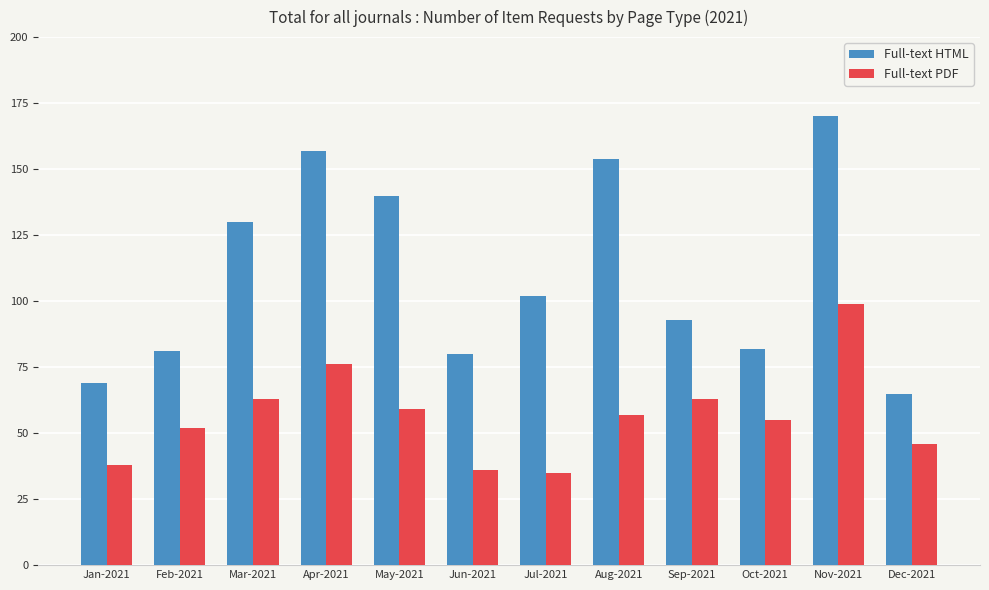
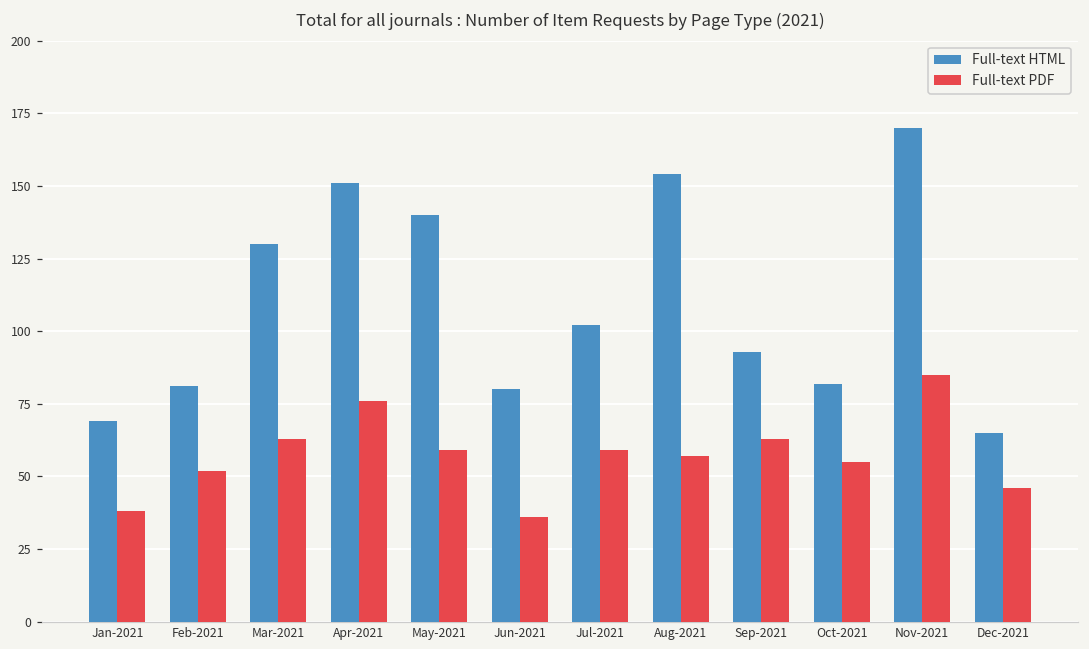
Full-text HTML, Apr-2021: 157 -> 151
Full-text PDF, Jul-2021: 35 -> 59
Full-text PDF, Nov-2021: 99 -> 85
